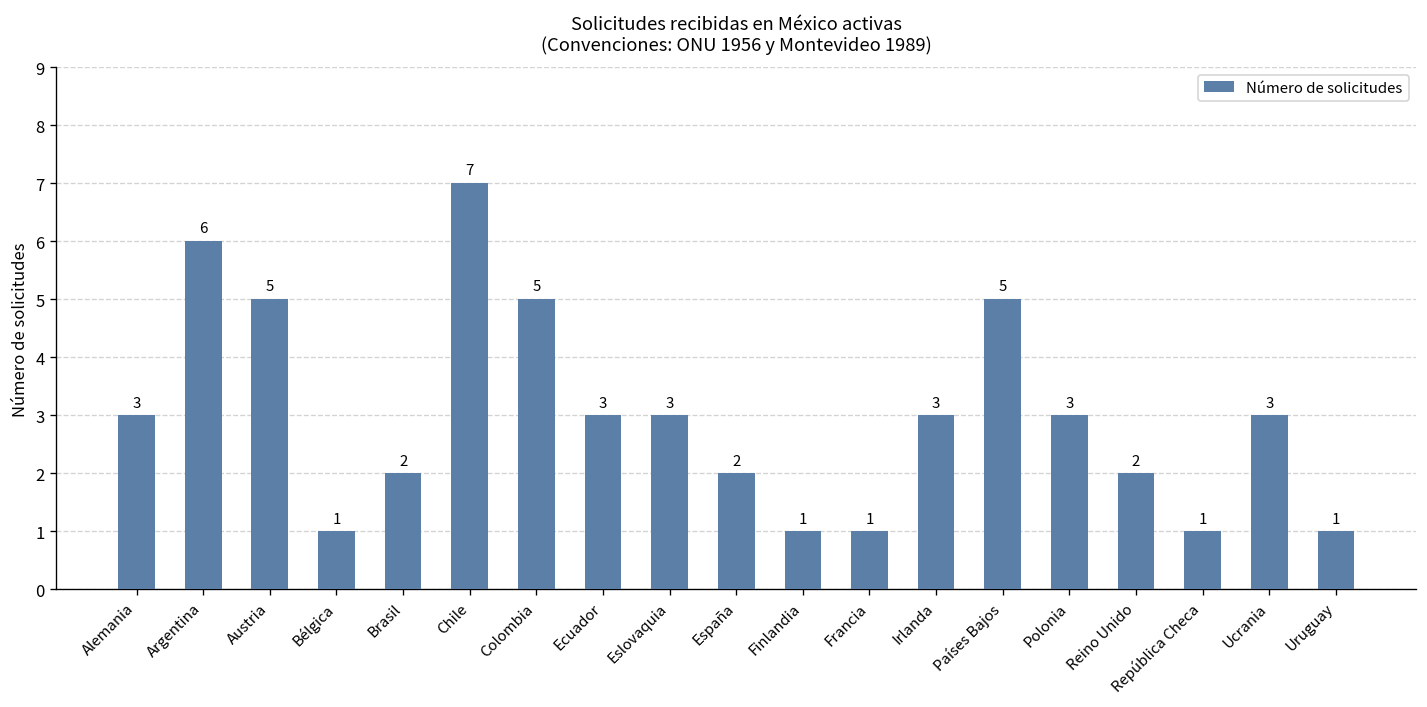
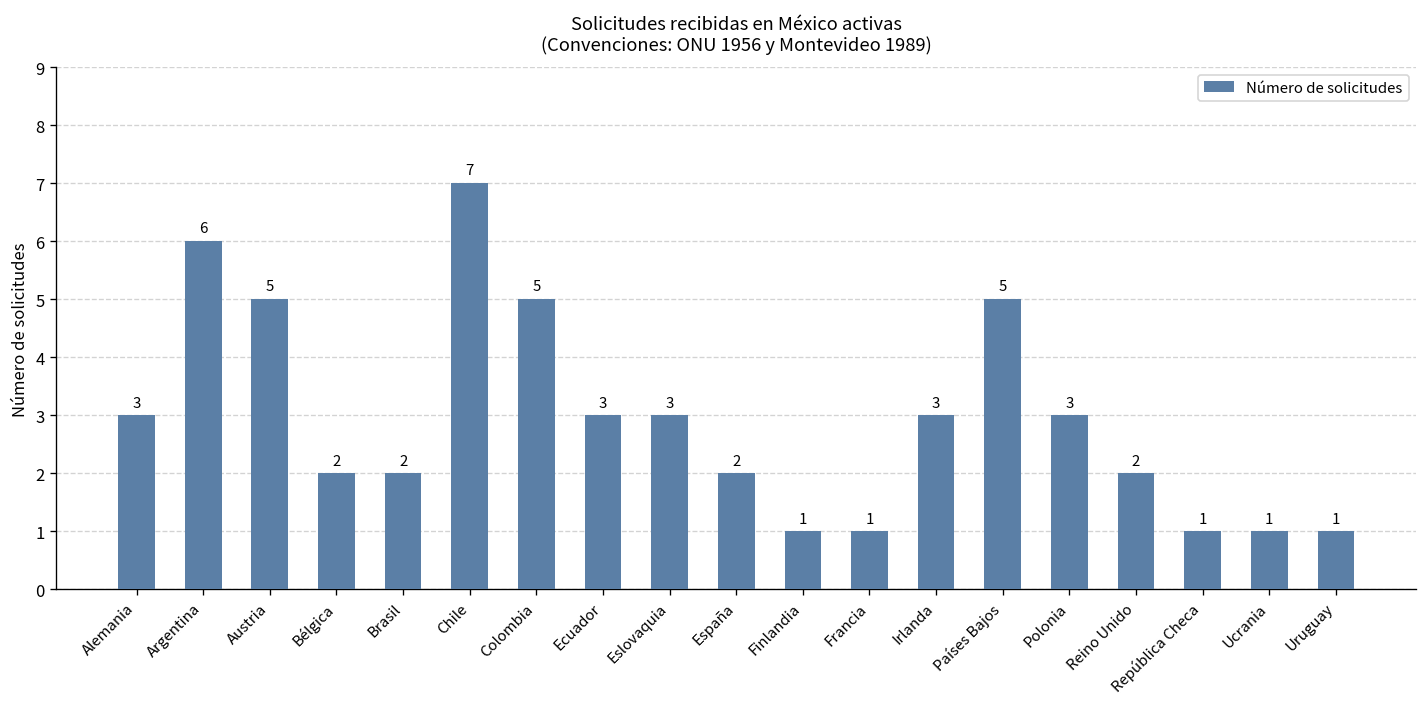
Bélgica: 1 -> 2
Ucrania: 3 -> 1
